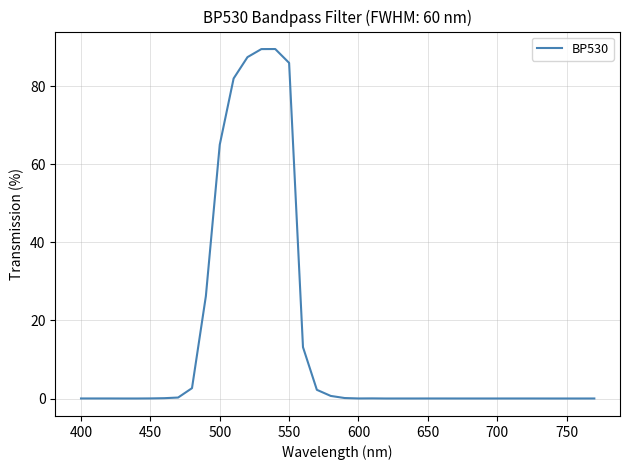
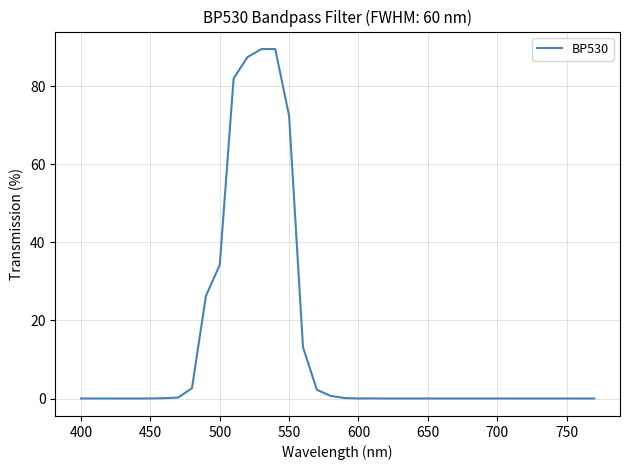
500: 65 -> 34
550: 86 -> 72
